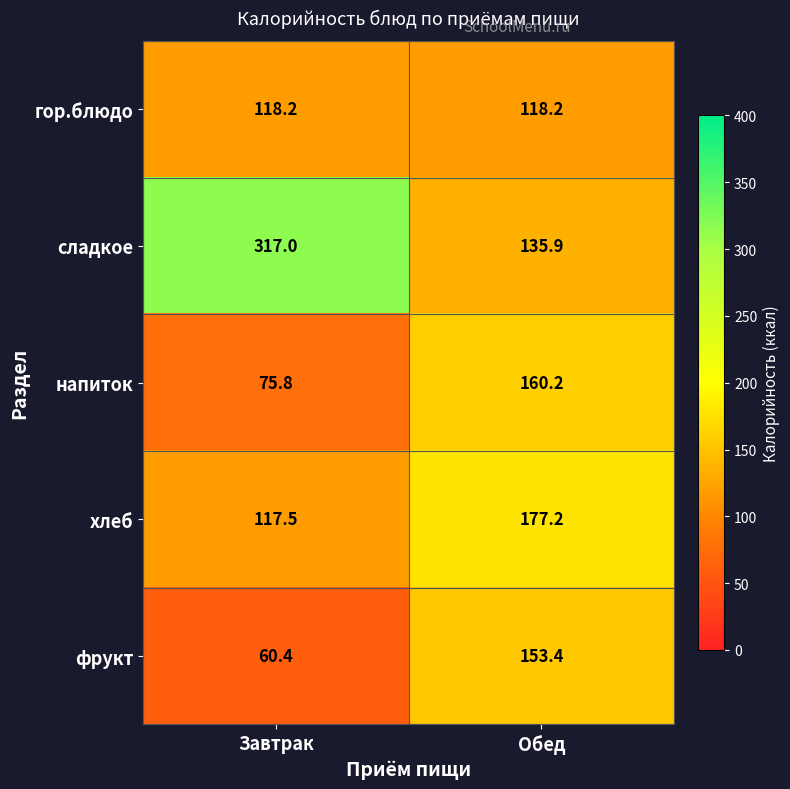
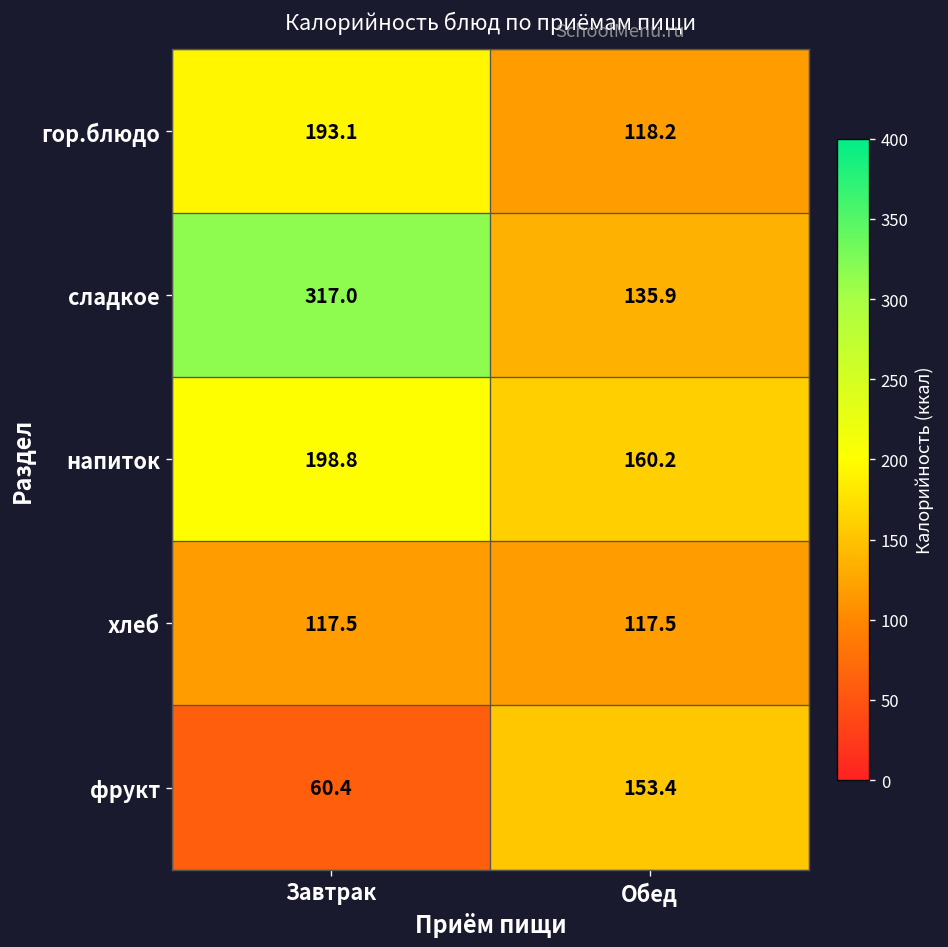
гор.блюдо, Завтрак: 118.2 -> 193.1
напиток, Завтрак: 75.8 -> 198.8
хлеб, Обед: 177.2 -> 117.5
